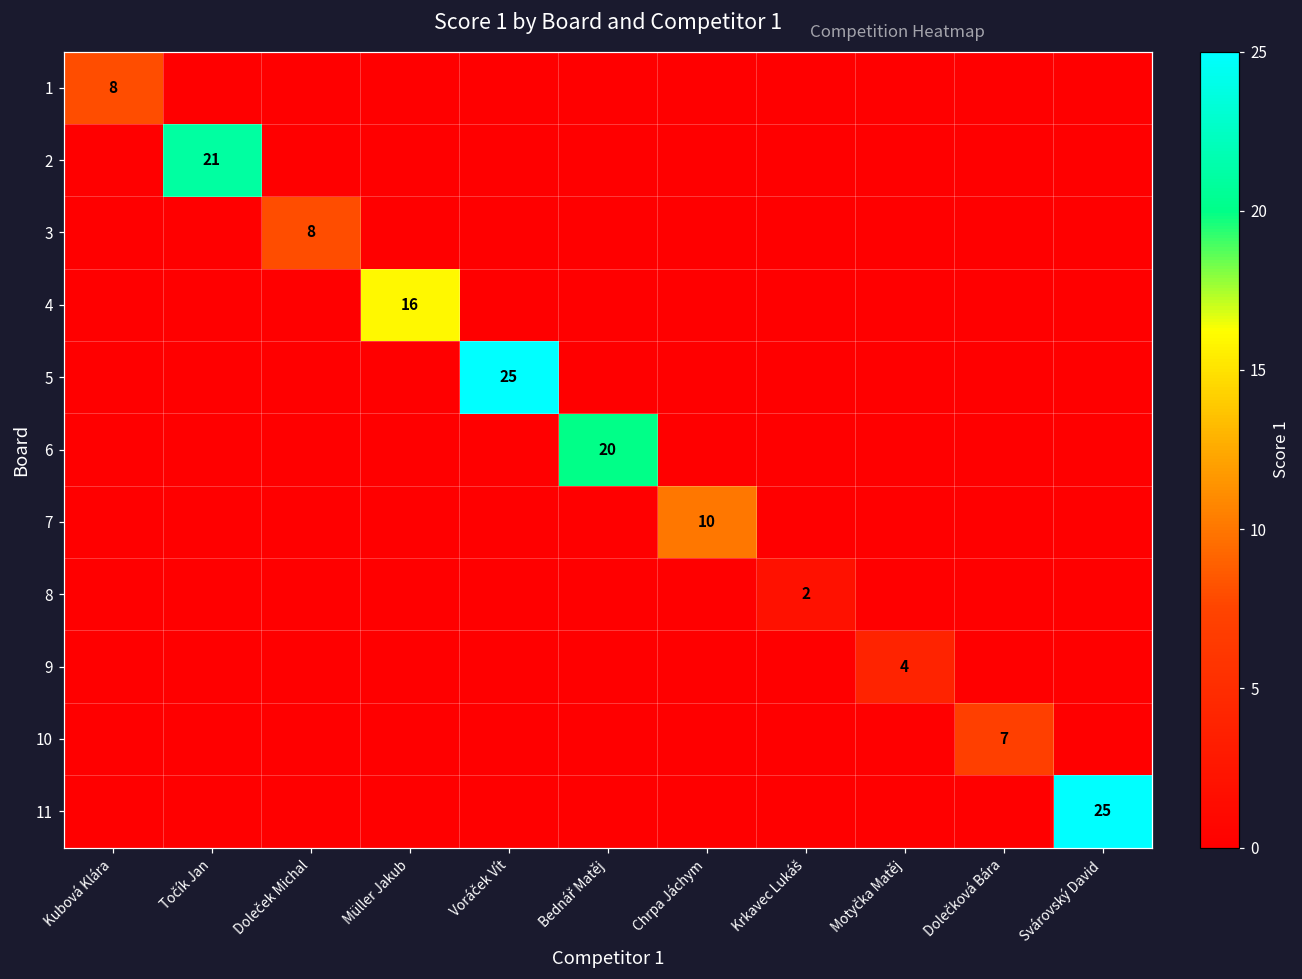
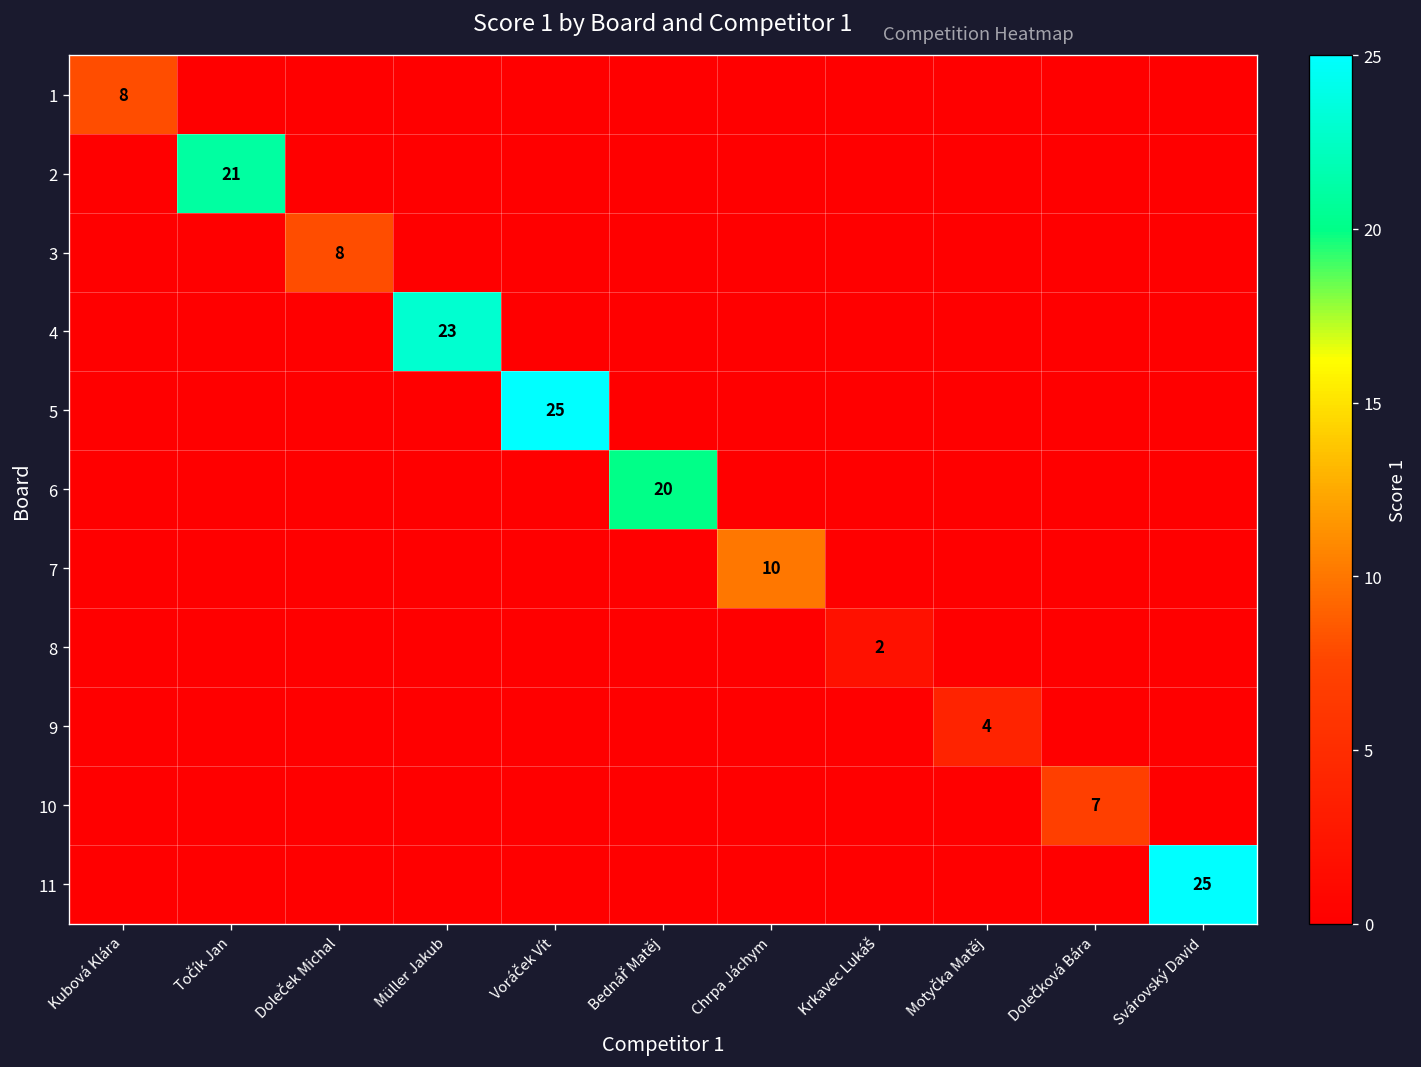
4, Müller Jakub: 16 -> 23
